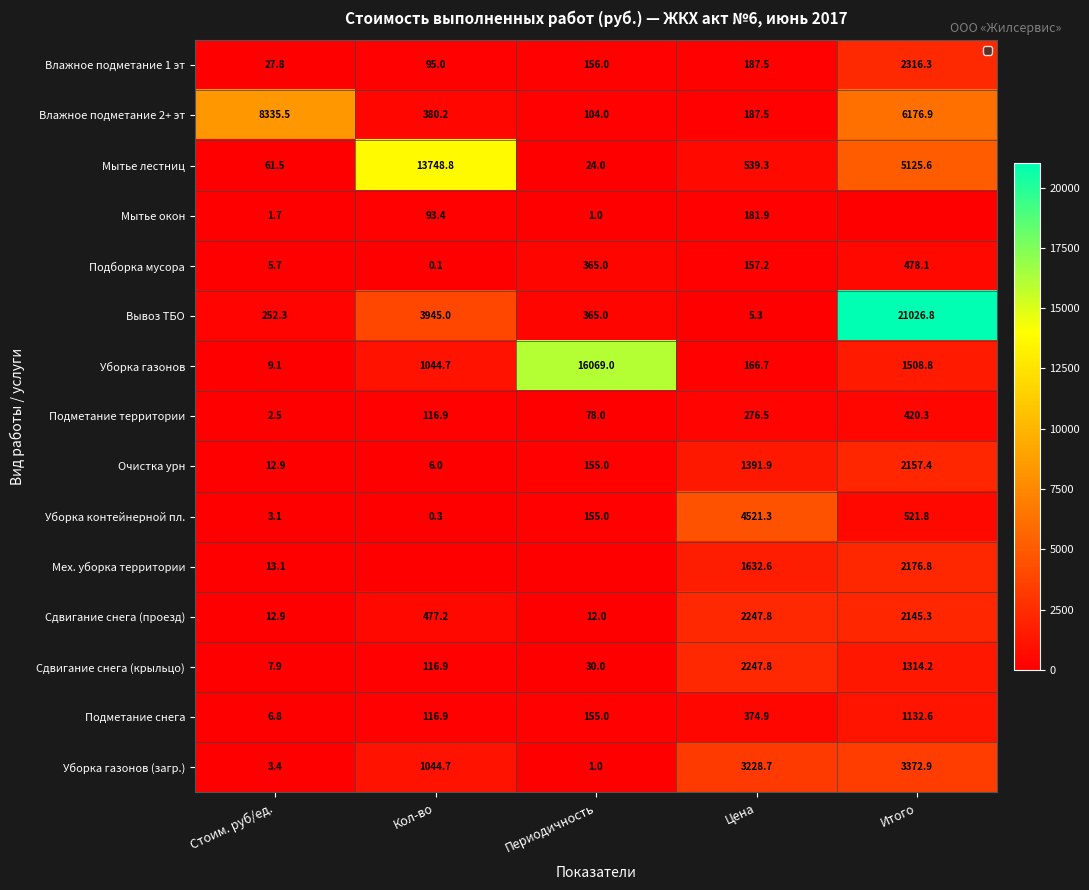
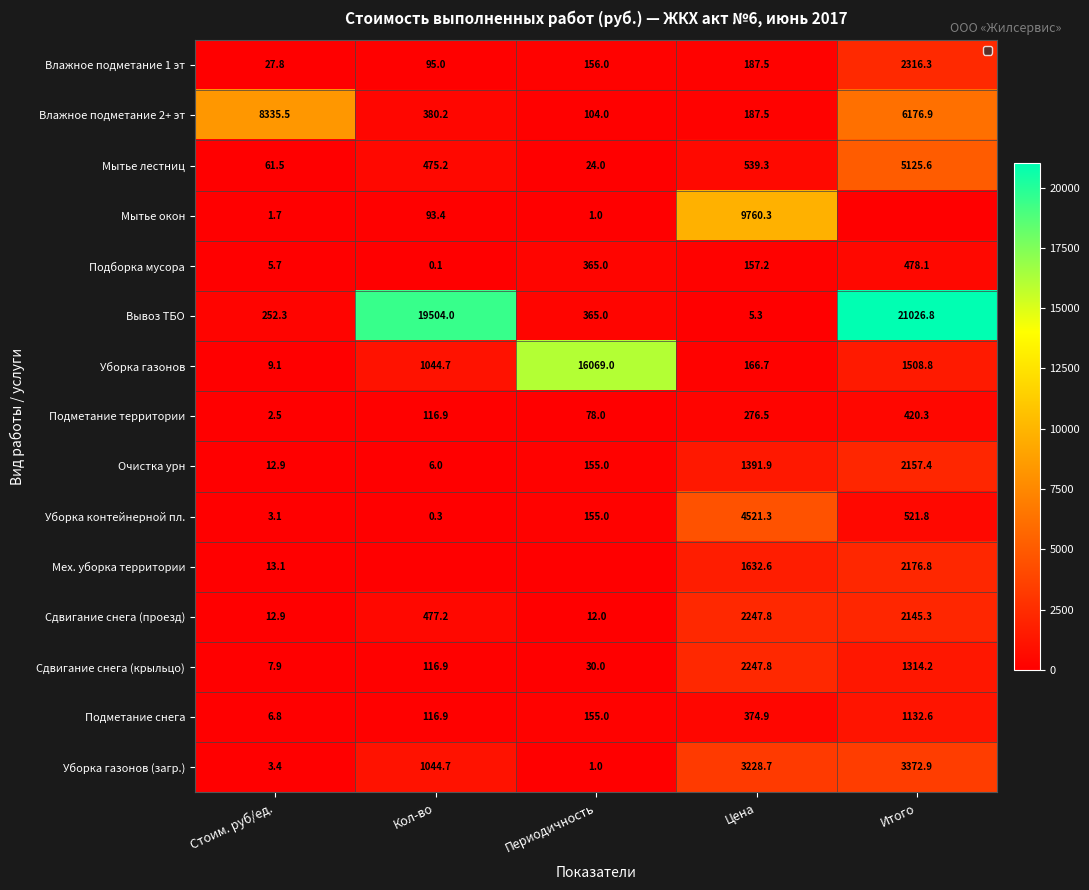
Мытье лестниц, Кол-во: 13748.8 -> 475.2
Мытье окон, Цена: 181.9 -> 9760.3
Вывоз ТБО, Кол-во: 3945.0 -> 19504.0
